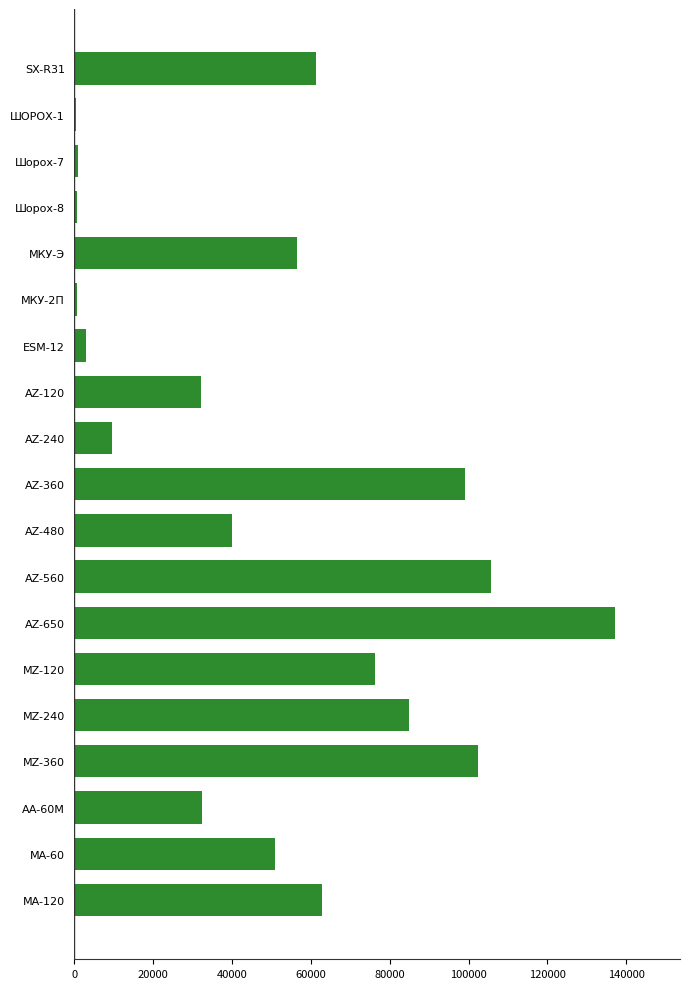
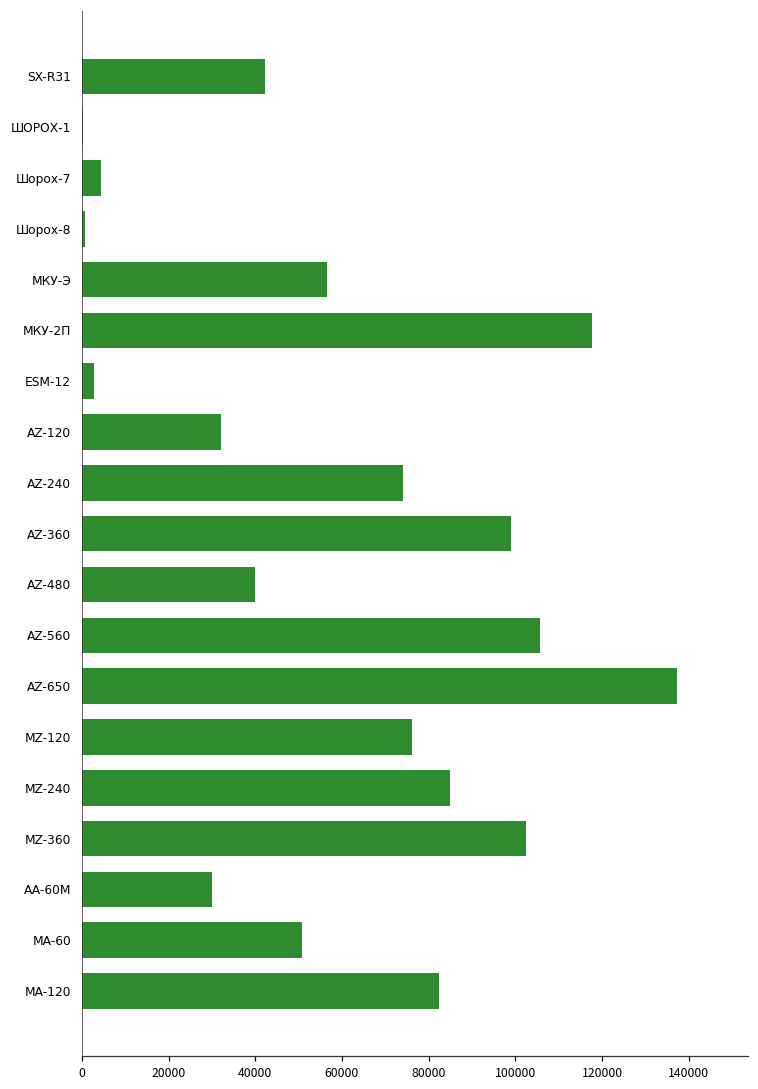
SX-R31: 61000 -> 42000
Шорох-7: 1000 -> 4000
МКУ-2П: 1000 -> 118000
AZ-240: 10000 -> 74000
AA-60M: 32000 -> 30000
MA-120: 63000 -> 82000
